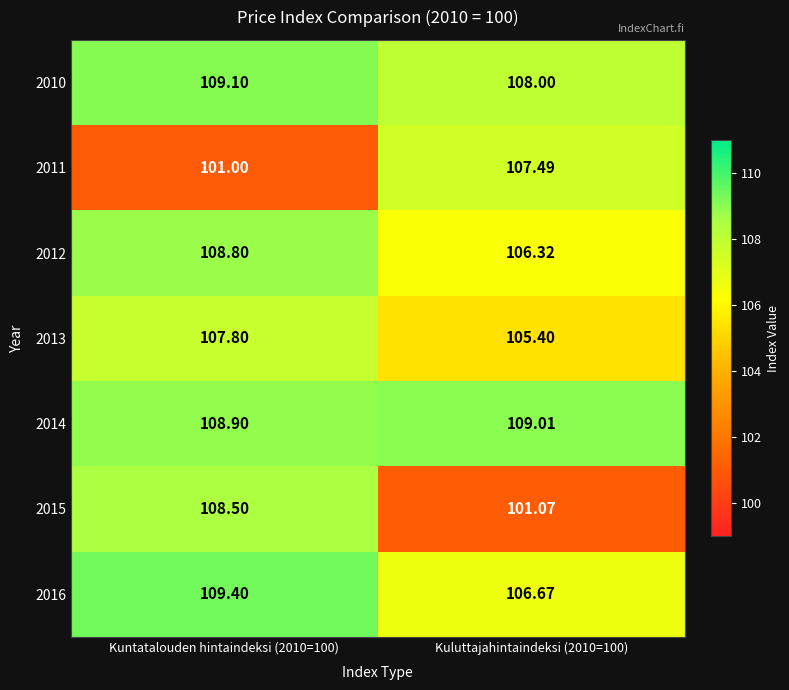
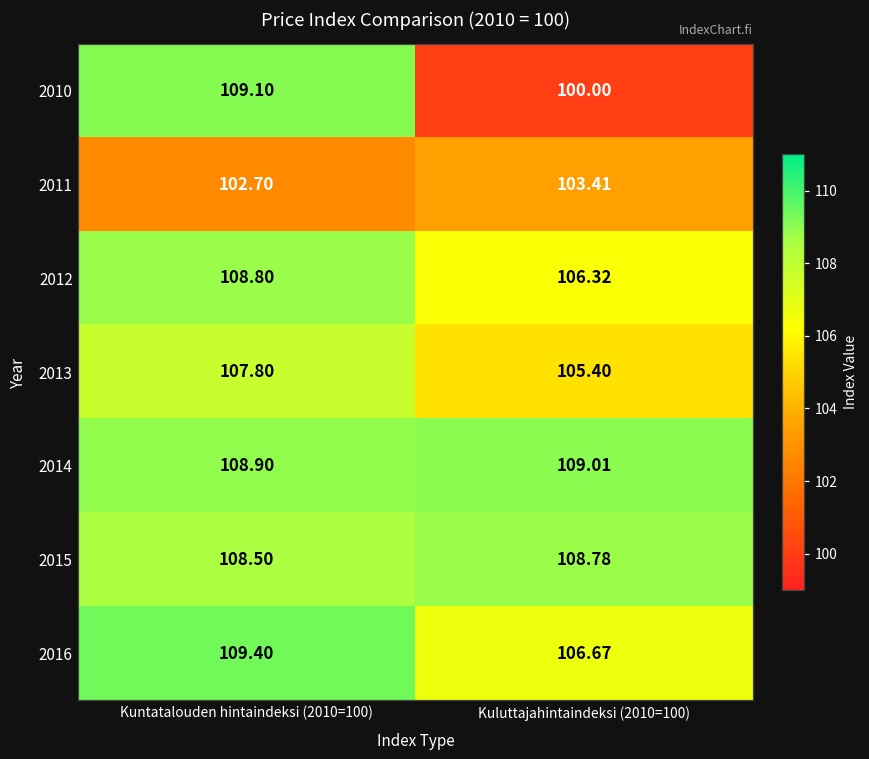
2010, Kuluttajahintaindeksi (2010=100): 108.00 -> 100.00
2011, Kuntatalouden hintaindeksi (2010=100): 101.00 -> 102.70
2011, Kuluttajahintaindeksi (2010=100): 107.49 -> 103.41
2015, Kuluttajahintaindeksi (2010=100): 101.07 -> 108.78
